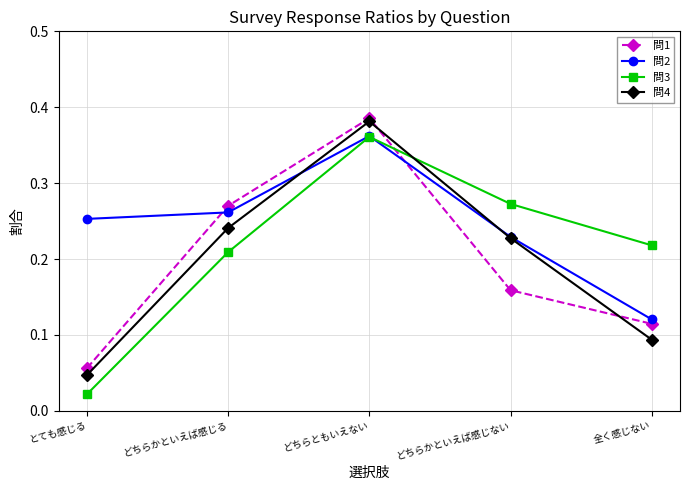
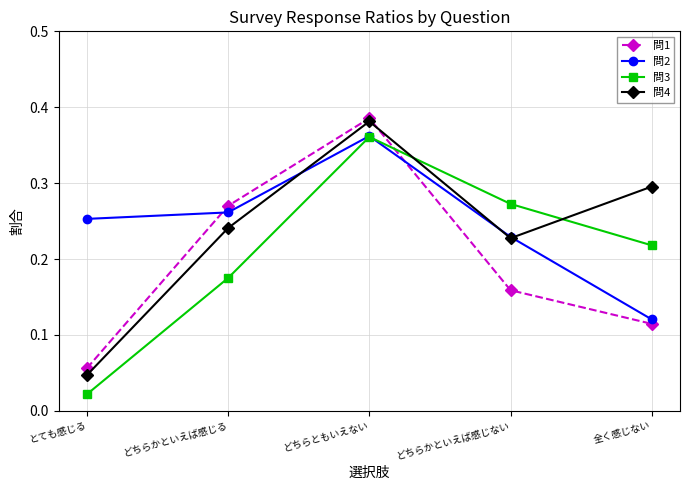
問3, どちらかといえば感じる: 0.21 -> 0.17
問4, 全く感じない: 0.09 -> 0.30
